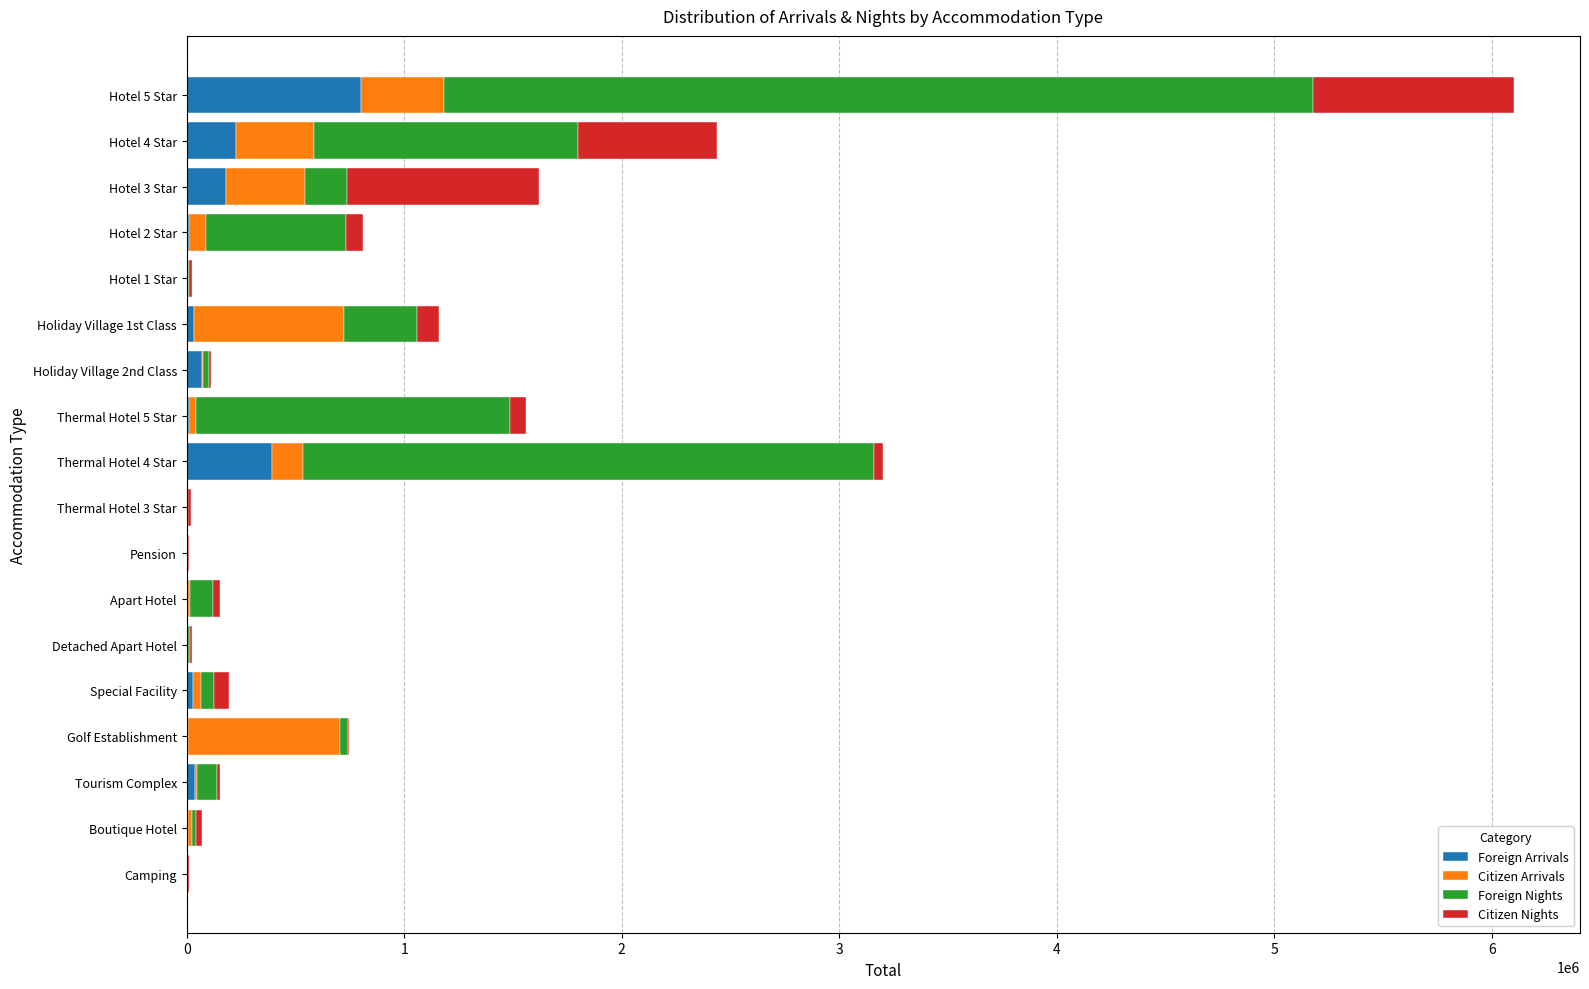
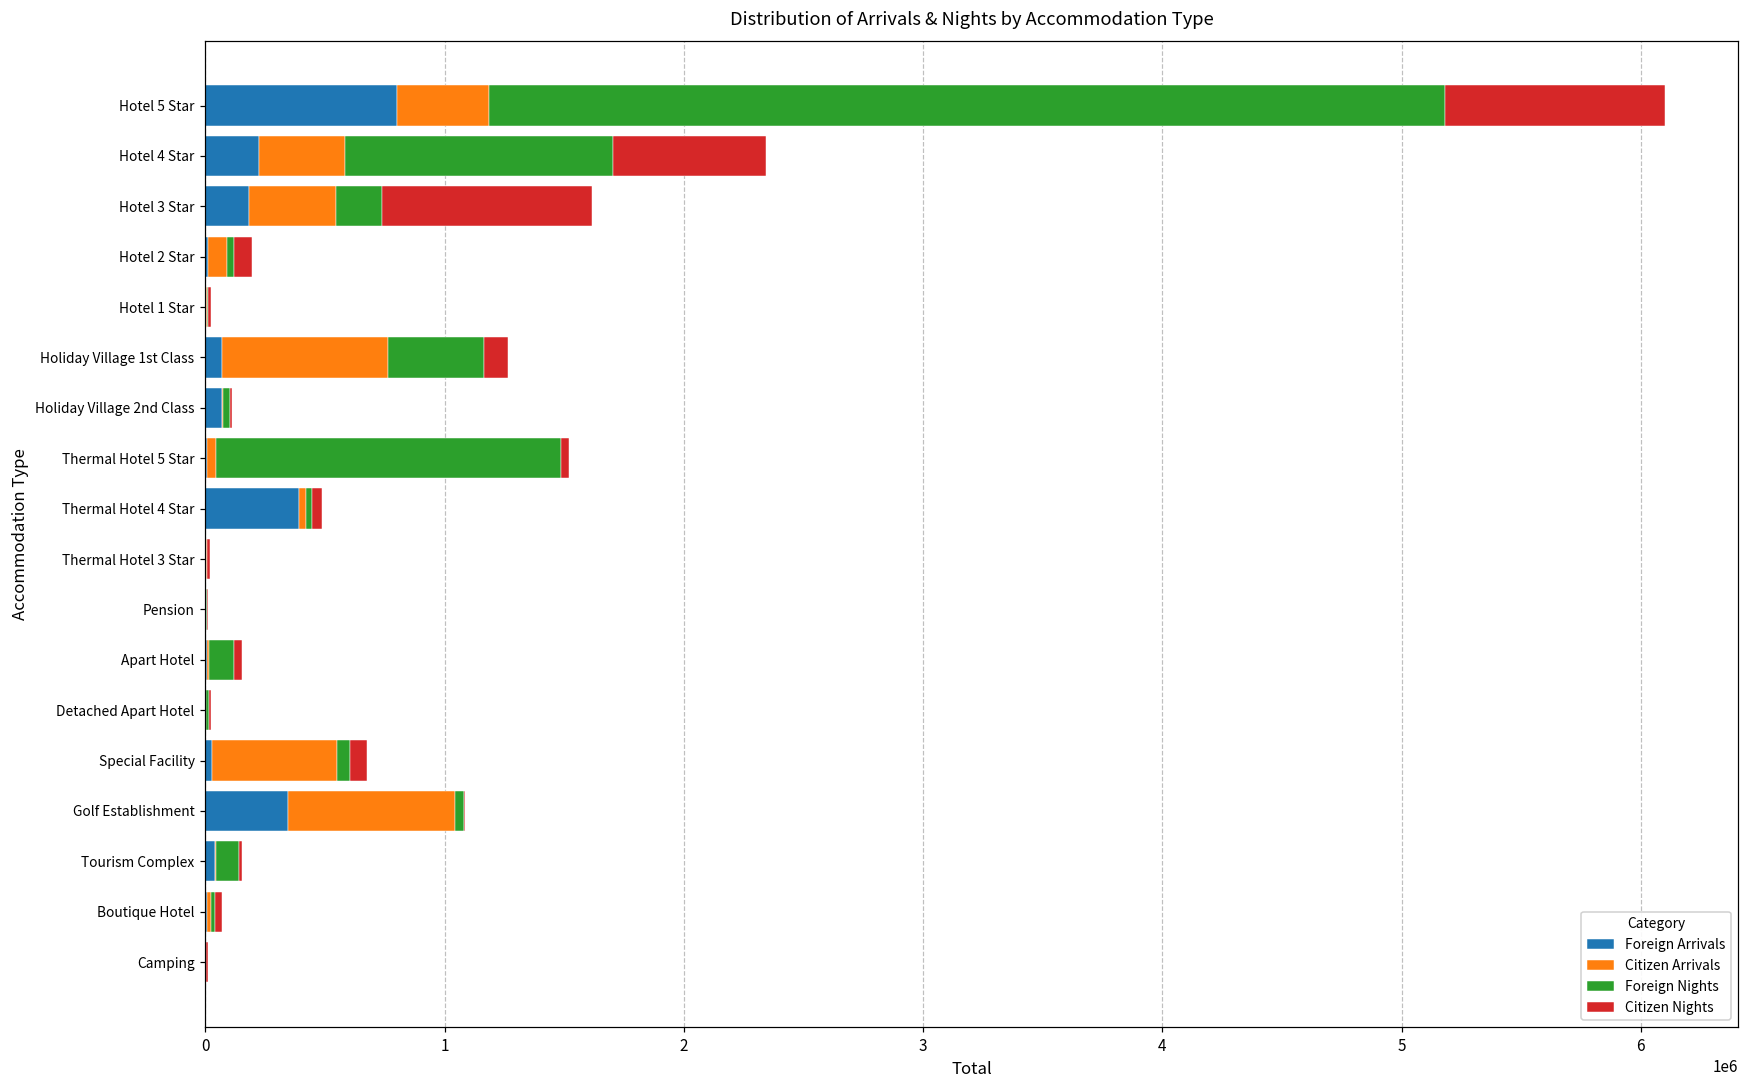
Foreign Nights, Hotel 4 Star: 1210000 -> 1120000
Foreign Nights, Hotel 2 Star: 640000 -> 30000
Foreign Arrivals, Holiday Village 1st Class: 30000 -> 70000
Foreign Nights, Holiday Village 1st Class: 330000 -> 400000
Citizen Nights, Thermal Hotel 5 Star: 70000 -> 30000
Citizen Arrivals, Thermal Hotel 4 Star: 140000 -> 30000
Foreign Nights, Thermal Hotel 4 Star: 2620000 -> 30000
Citizen Arrivals, Special Facility: 40000 -> 520000
Foreign Arrivals, Golf Establishment: 0 -> 340000
